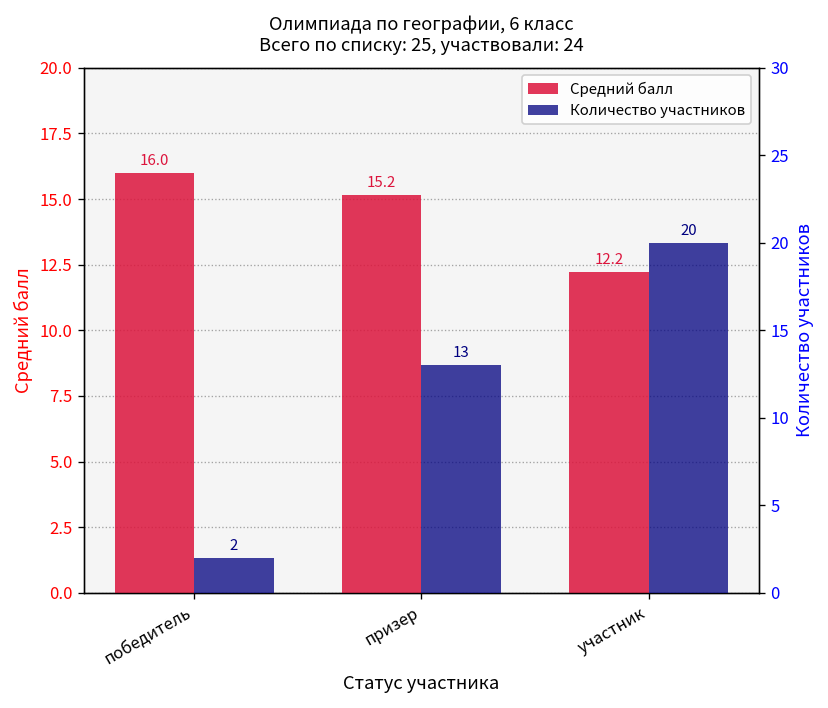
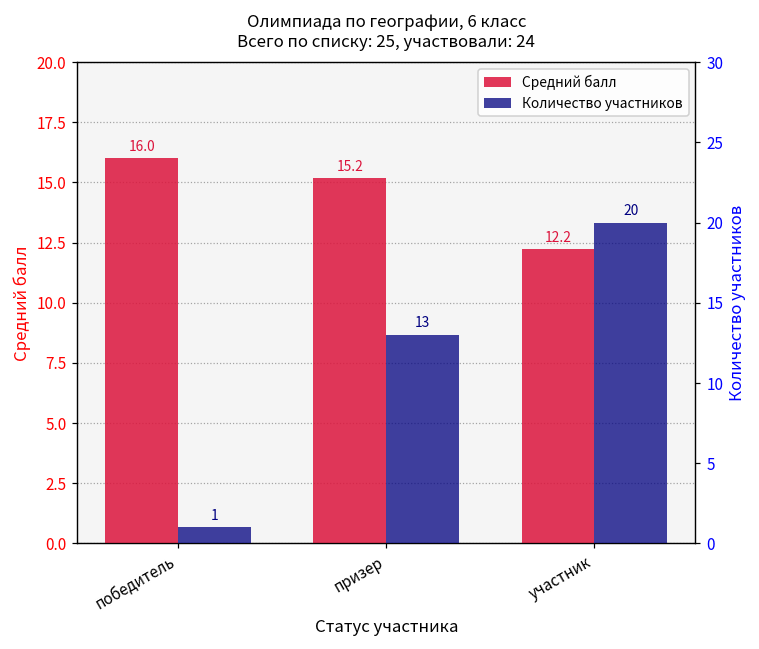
Количество участников, победитель: 2 -> 1
